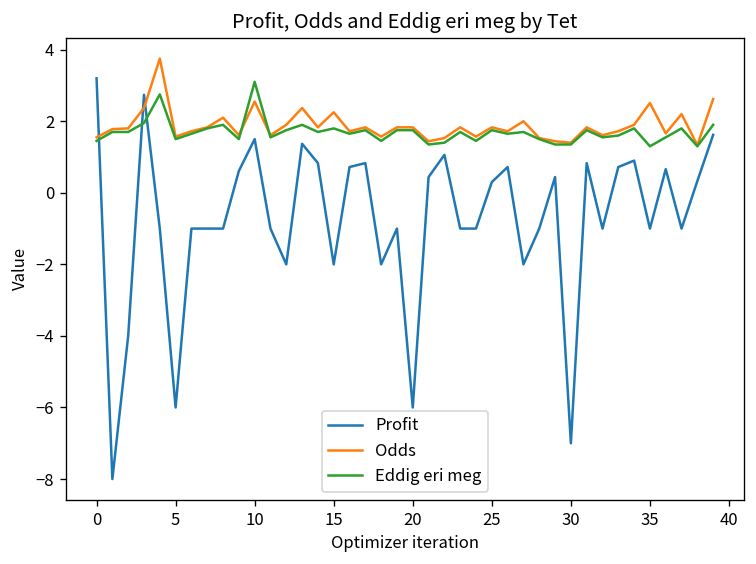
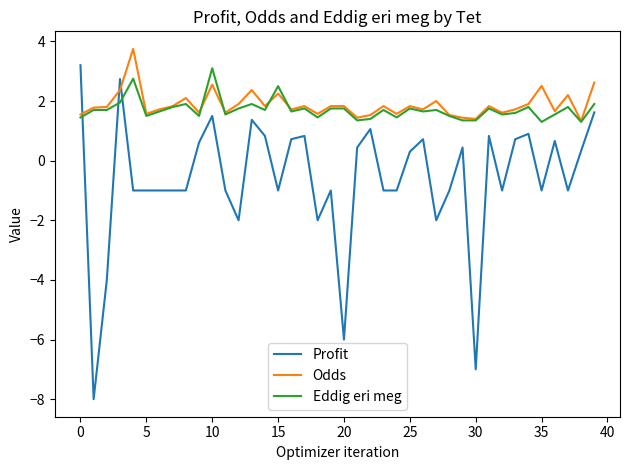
Profit, 5: -6 -> -1
Profit, 15: -2 -> -1
Eddig eri meg, 15: 1.8 -> 2.5
